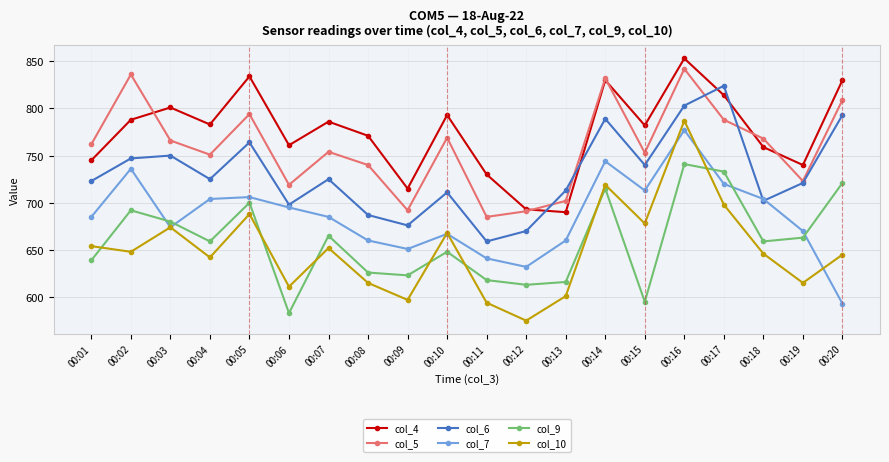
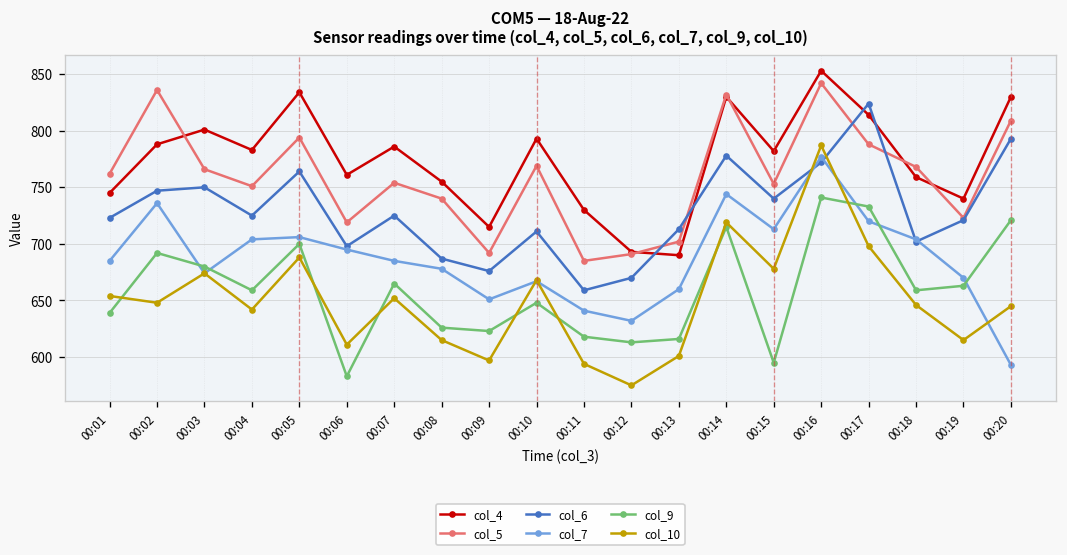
col_4, 00:08: 770 -> 760
col_7, 00:08: 660 -> 680
col_6, 00:14: 790 -> 780
col_6, 00:16: 800 -> 770
